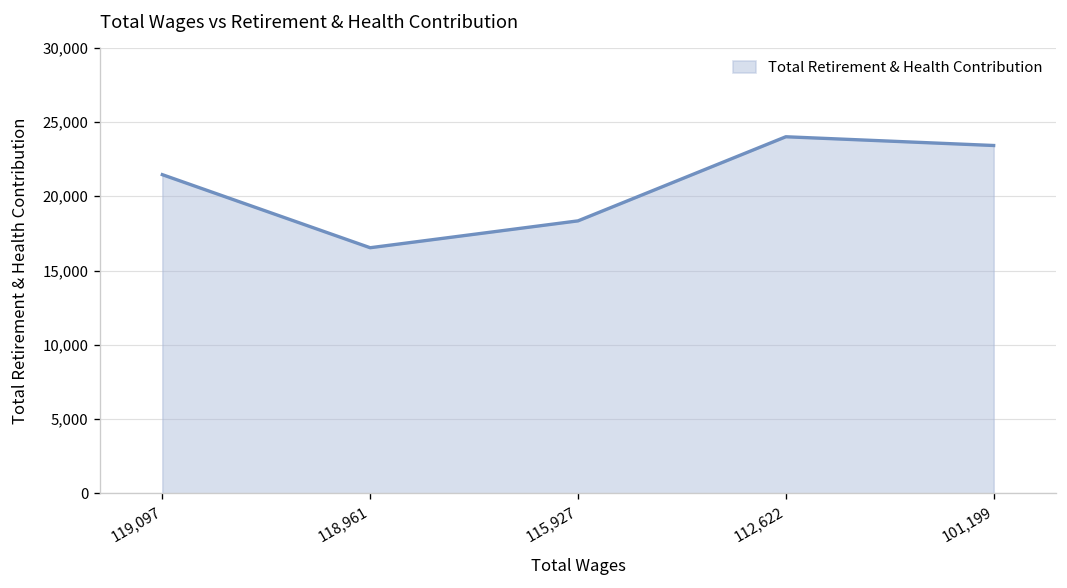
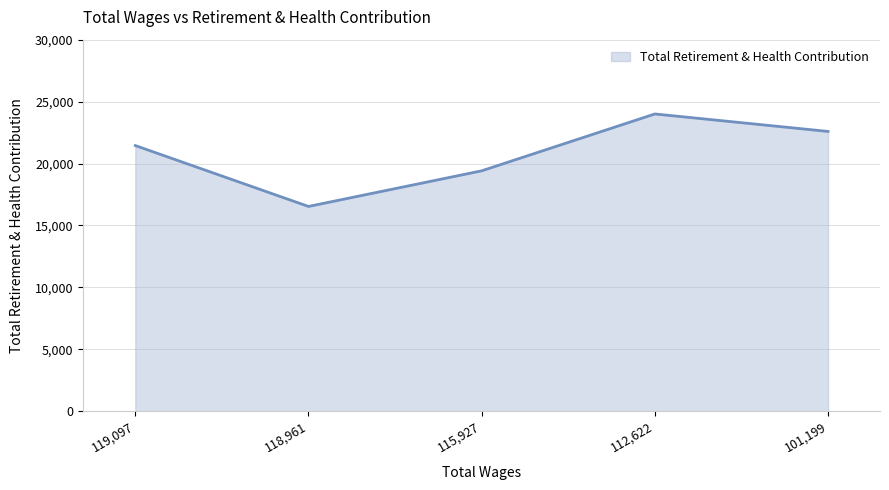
115,927: 18,300 -> 19,400
101,199: 23,400 -> 22,600
